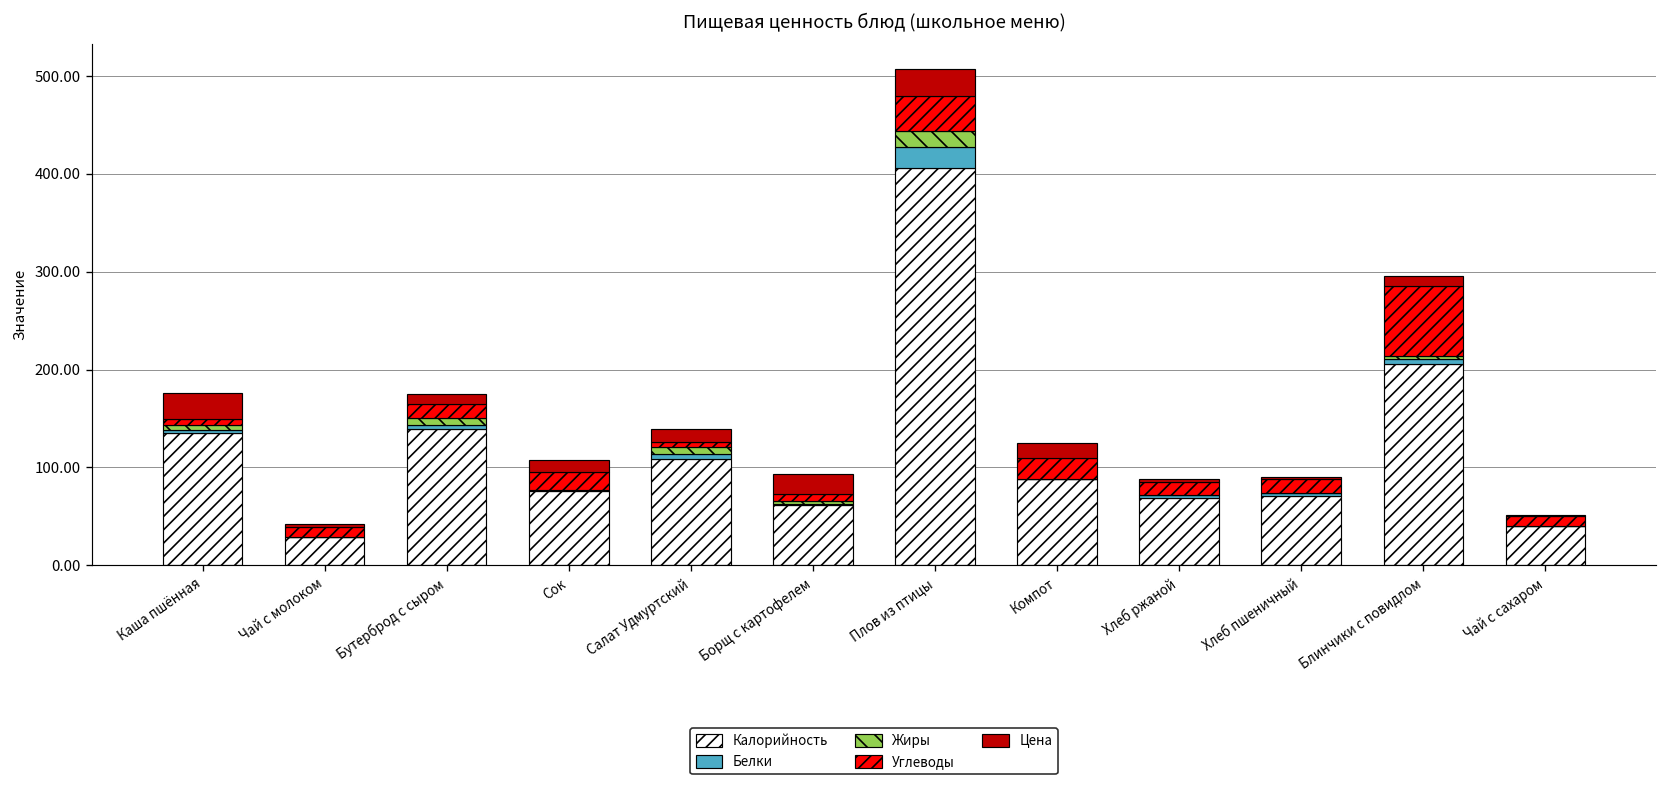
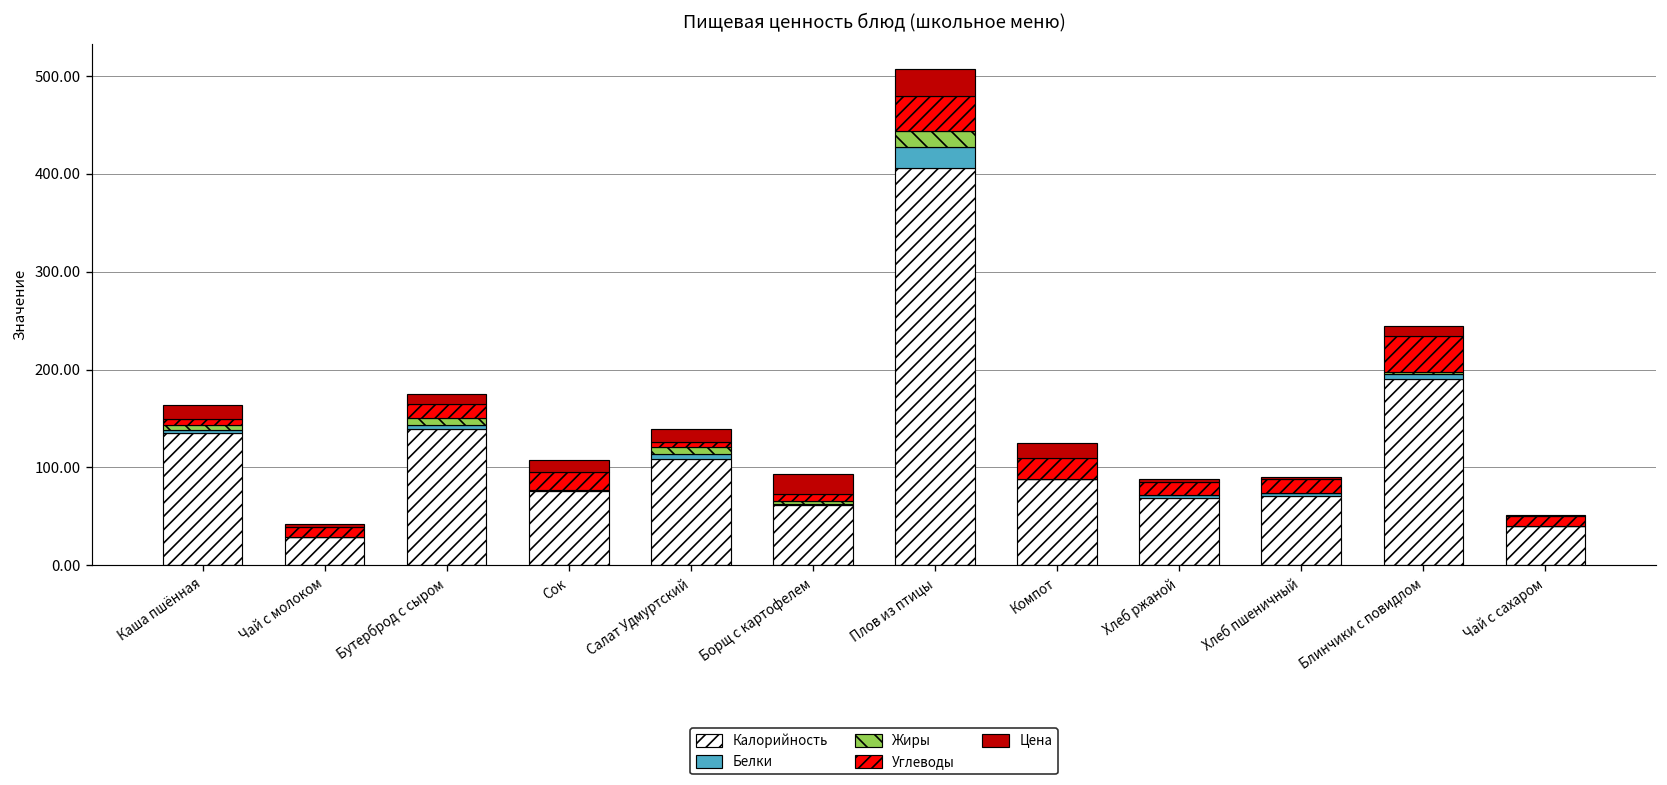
Цена, Каша пшённая: 30 -> 10
Калорийность, Блинчики с повидлом: 210 -> 190
Углеводы, Блинчики с повидлом: 70 -> 40
